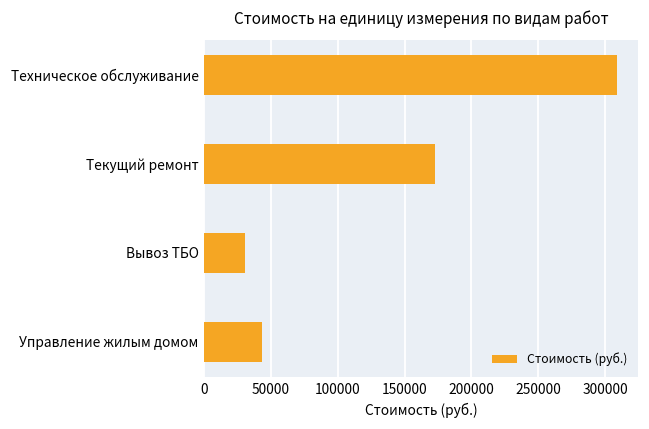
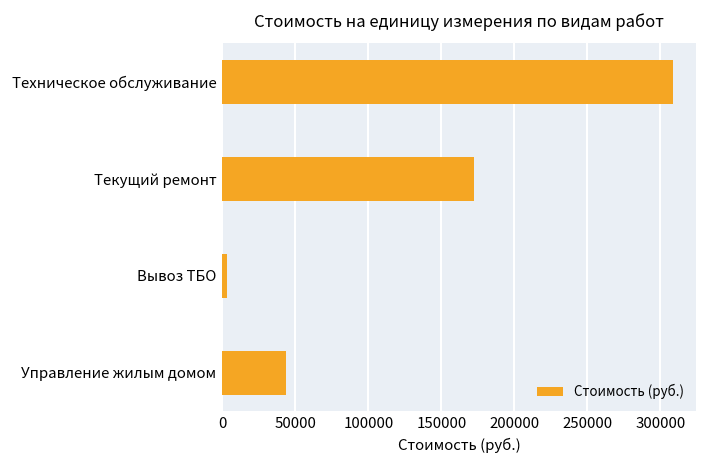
Вывоз ТБО: 31000 -> 3000
